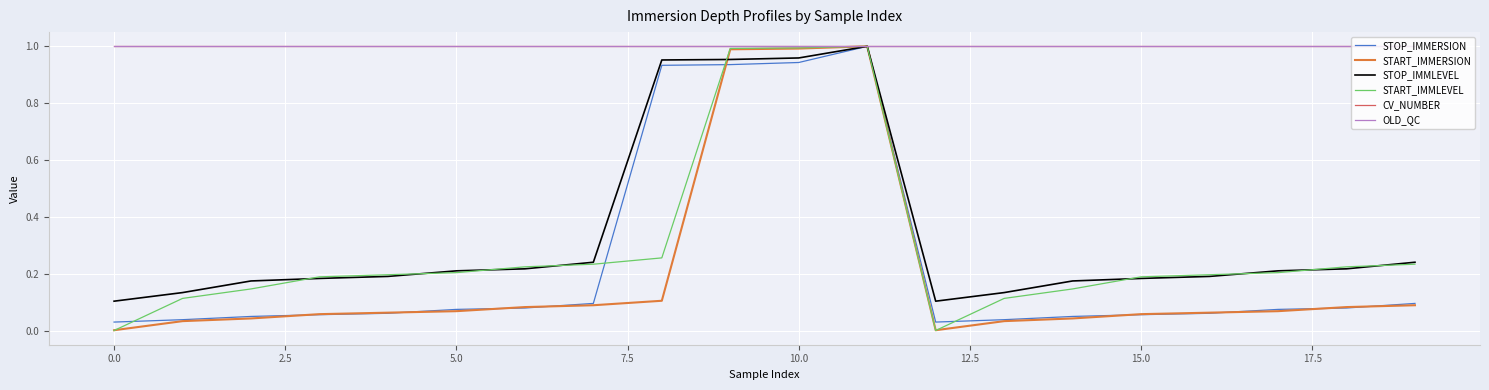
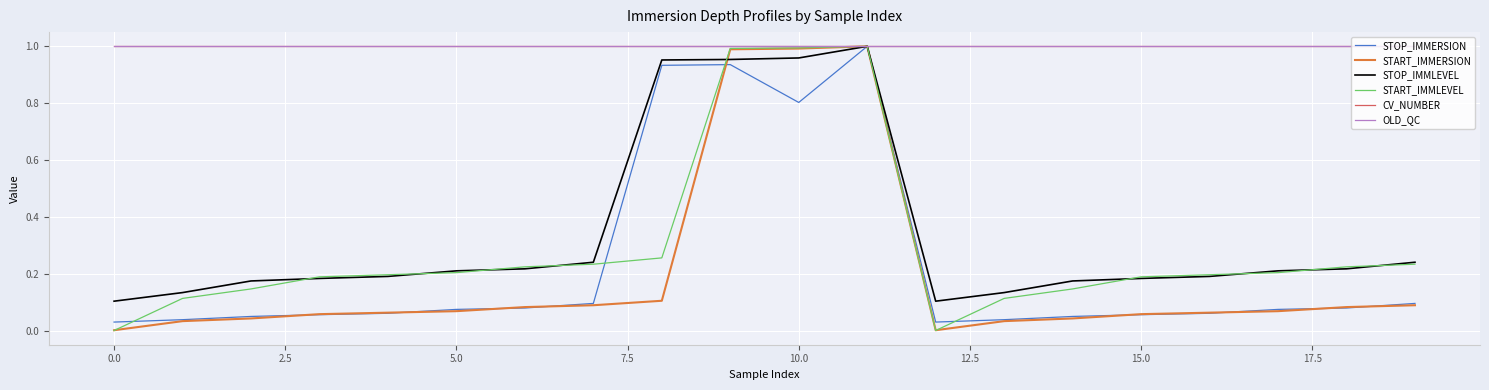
STOP_IMMERSION, 10.0: 0.94 -> 0.80
